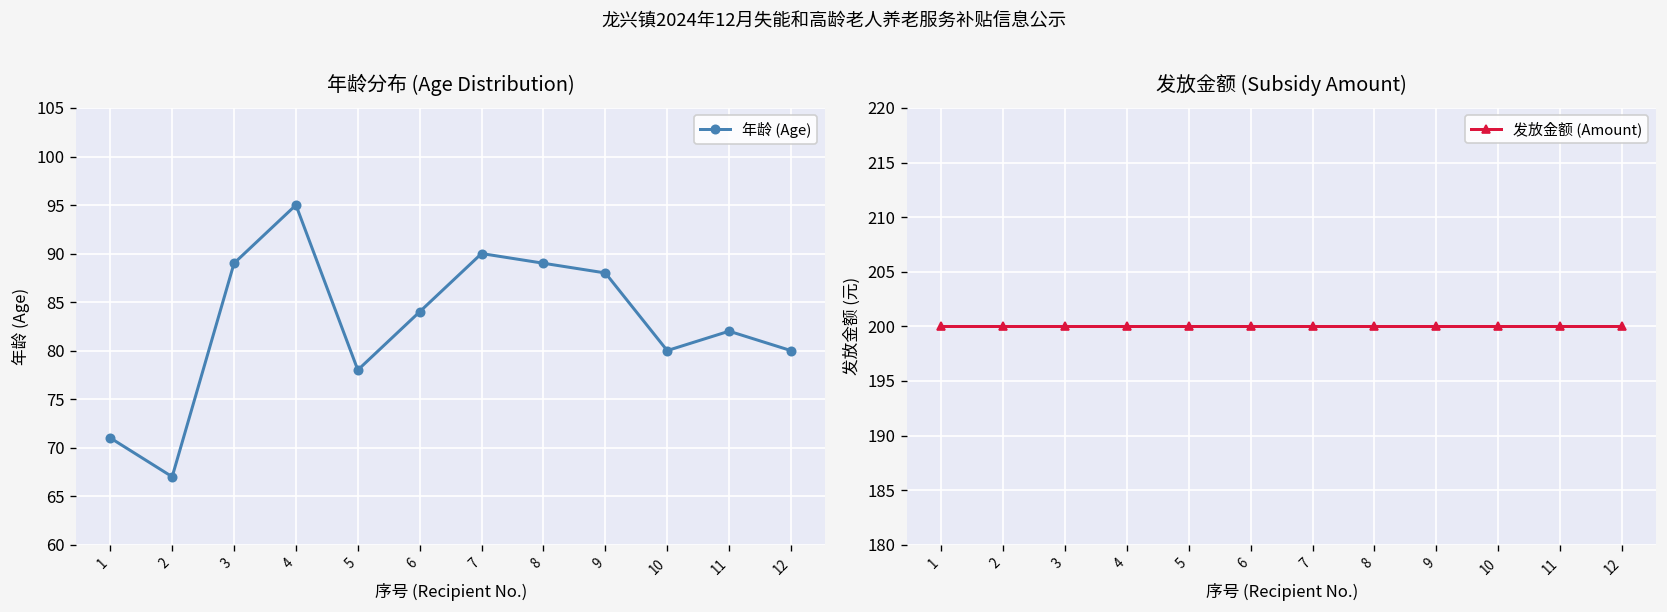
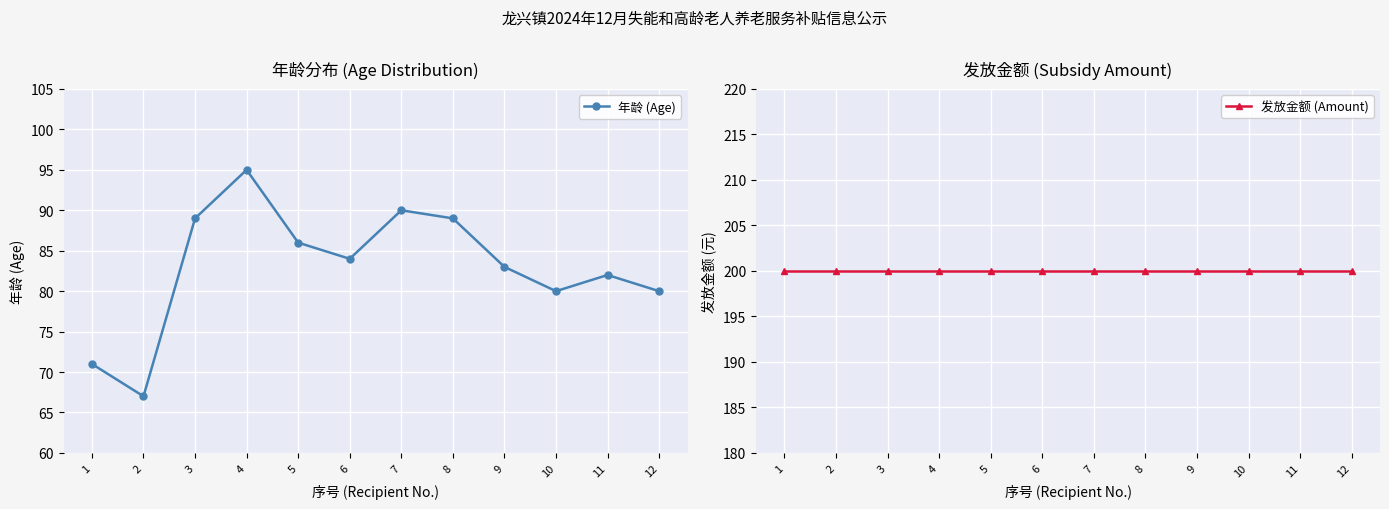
年龄分布 (Age Distribution), 5: 78 -> 86
年龄分布 (Age Distribution), 9: 88 -> 83
